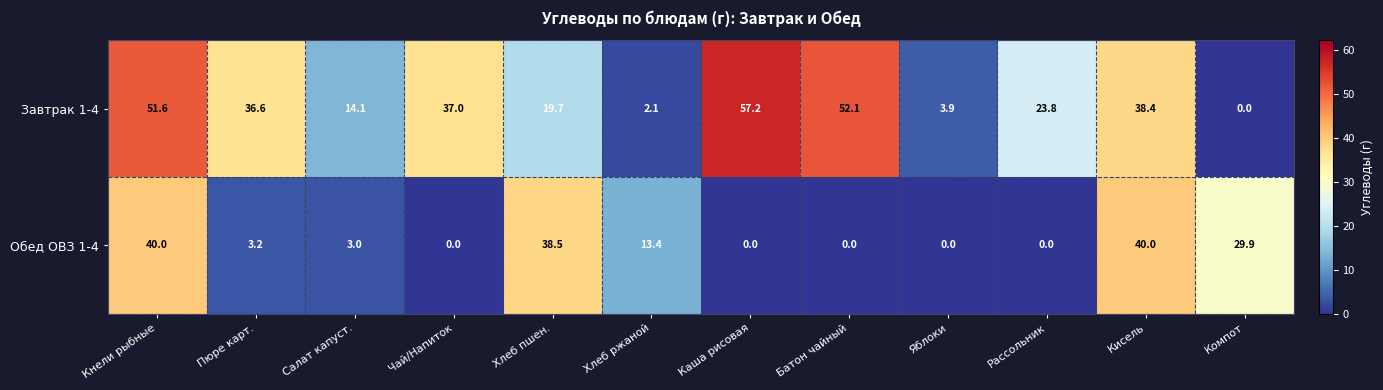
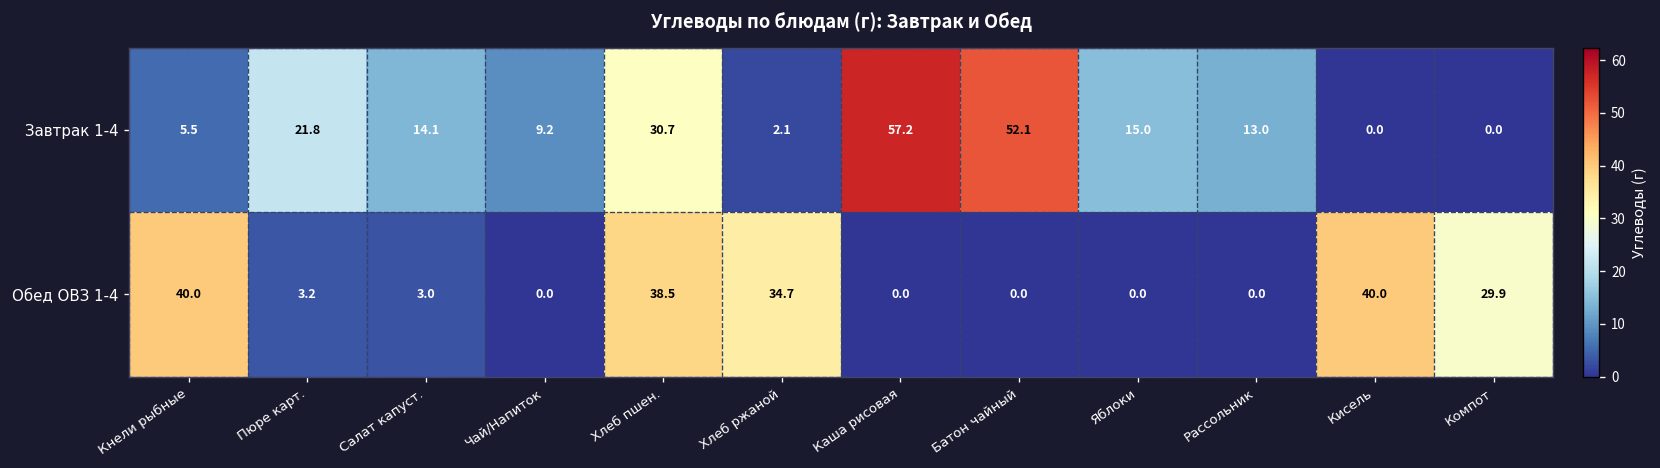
Завтрак 1-4, Кнели рыбные: 51.6 -> 5.5
Завтрак 1-4, Пюре карт.: 36.6 -> 21.8
Завтрак 1-4, Чай/Напиток: 37.0 -> 9.2
Завтрак 1-4, Хлеб пшен.: 19.7 -> 30.7
Завтрак 1-4, Яблоки: 3.9 -> 15.0
Завтрак 1-4, Рассольник: 23.8 -> 13.0
Завтрак 1-4, Кисель: 38.4 -> 0.0
Обед ОВЗ 1-4, Хлеб ржаной: 13.4 -> 34.7
